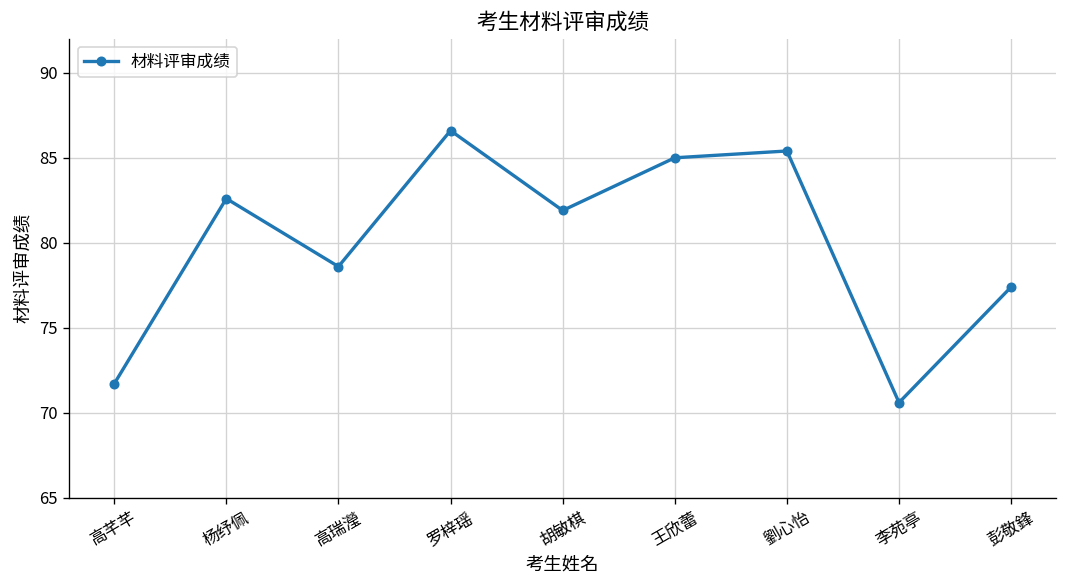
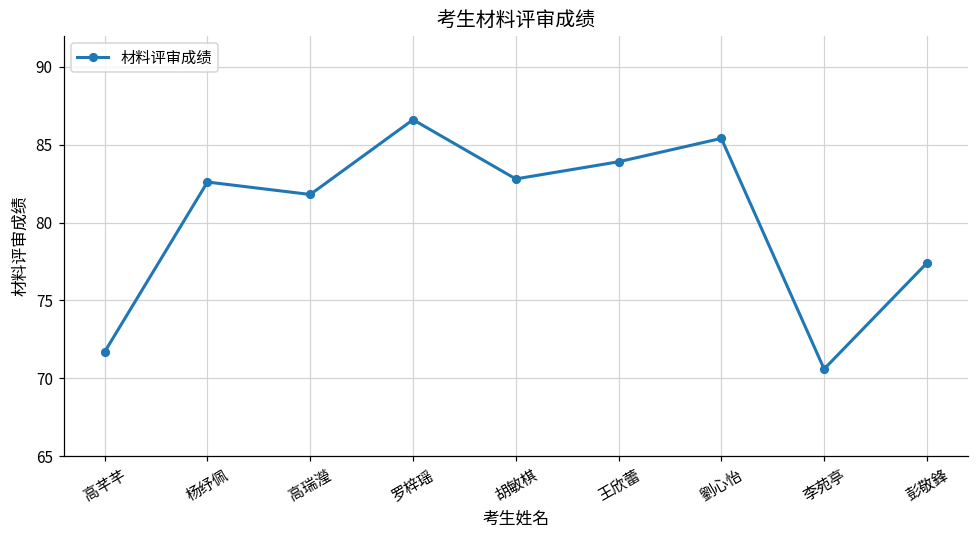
高瑞瀅: 78.6 -> 81.8
胡敏棋: 81.9 -> 82.8
王欣蕾: 85.0 -> 83.9
